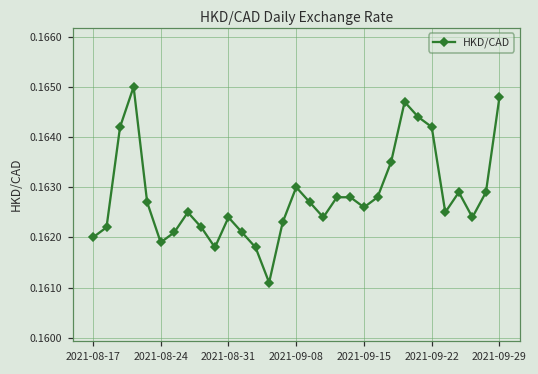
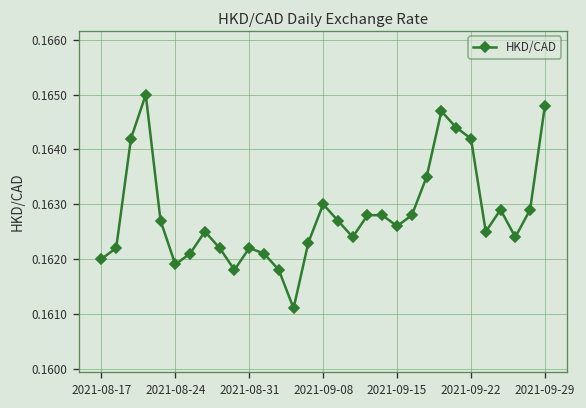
2021-08-31: 0.1624 -> 0.1622
